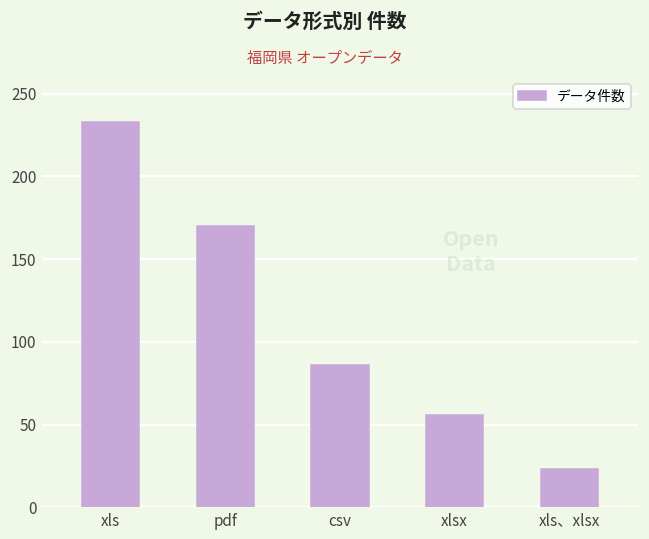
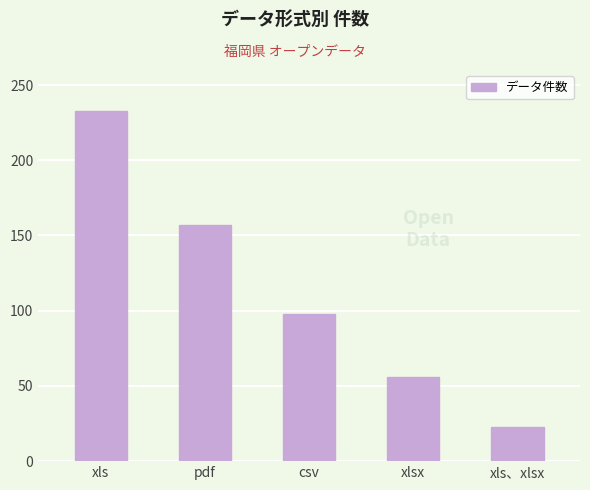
pdf: 170 -> 157
csv: 86 -> 98
